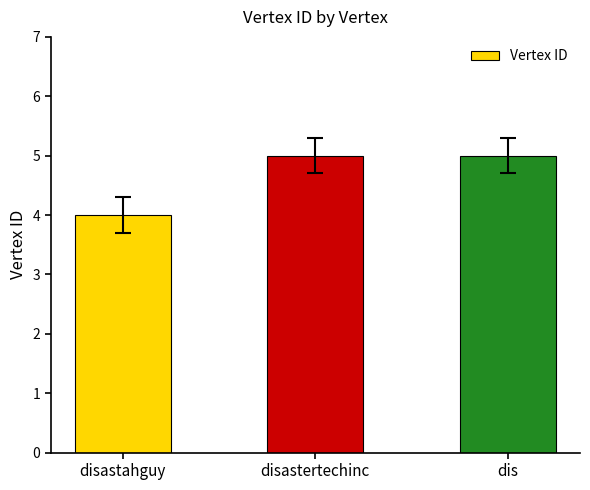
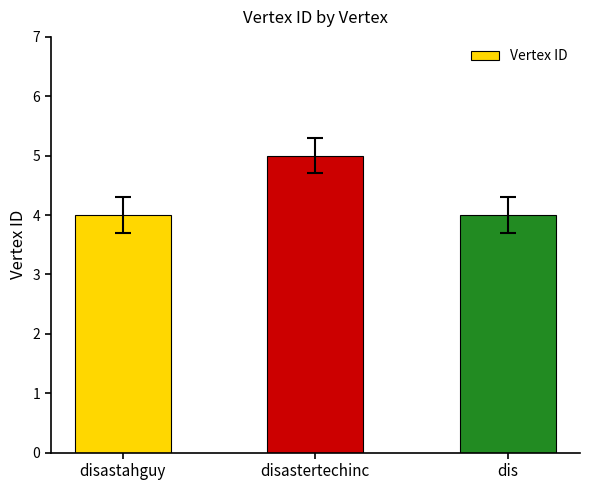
Vertex ID, dis: 5 -> 4
